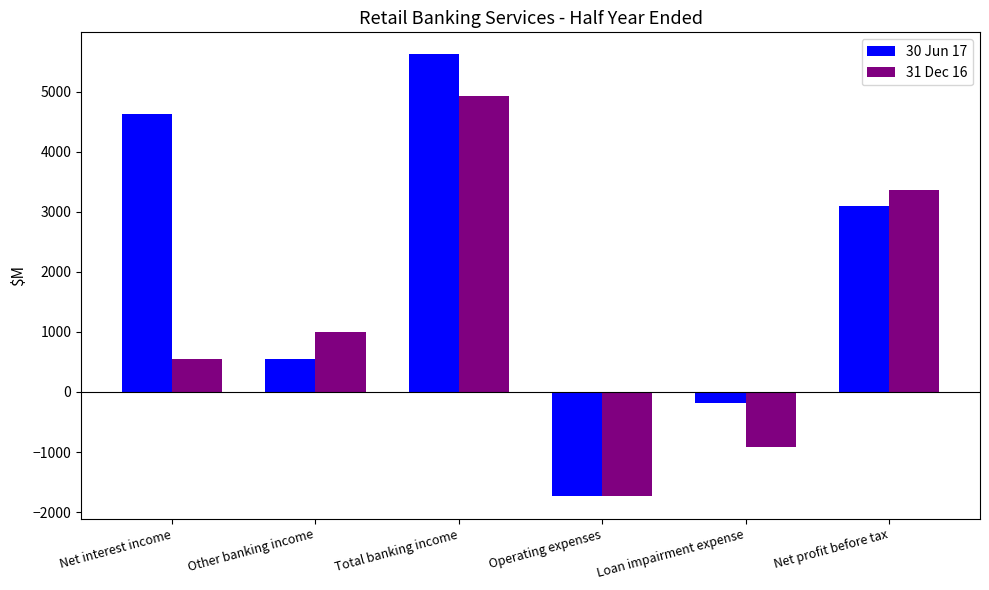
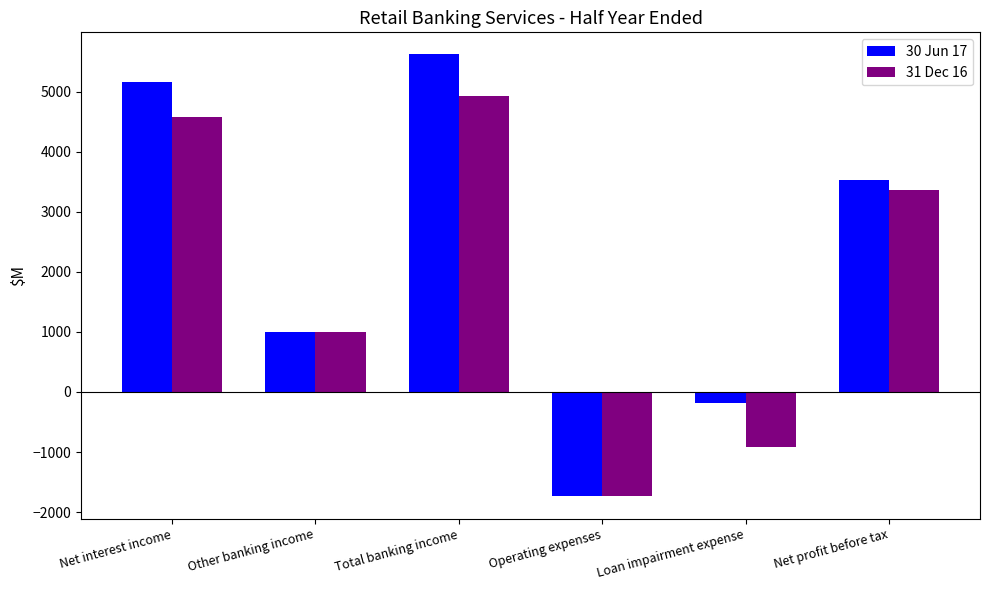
30 Jun 17, Net interest income: 4600 -> 5200
31 Dec 16, Net interest income: 500 -> 4600
30 Jun 17, Other banking income: 600 -> 1000
30 Jun 17, Net profit before tax: 3100 -> 3500
